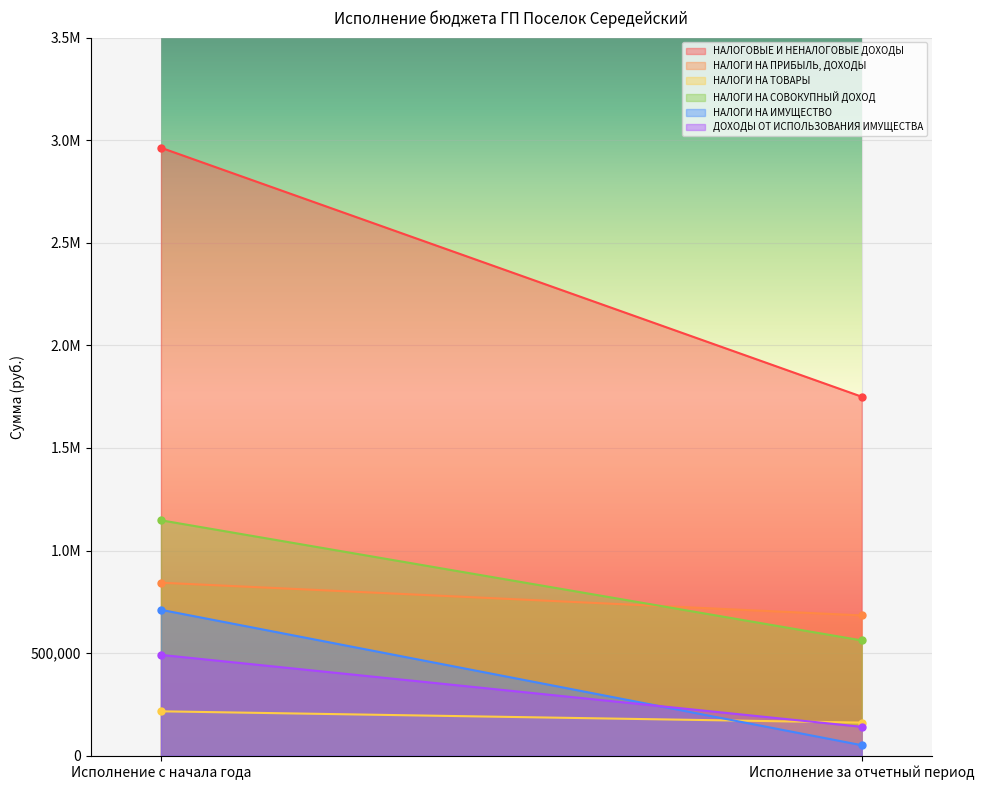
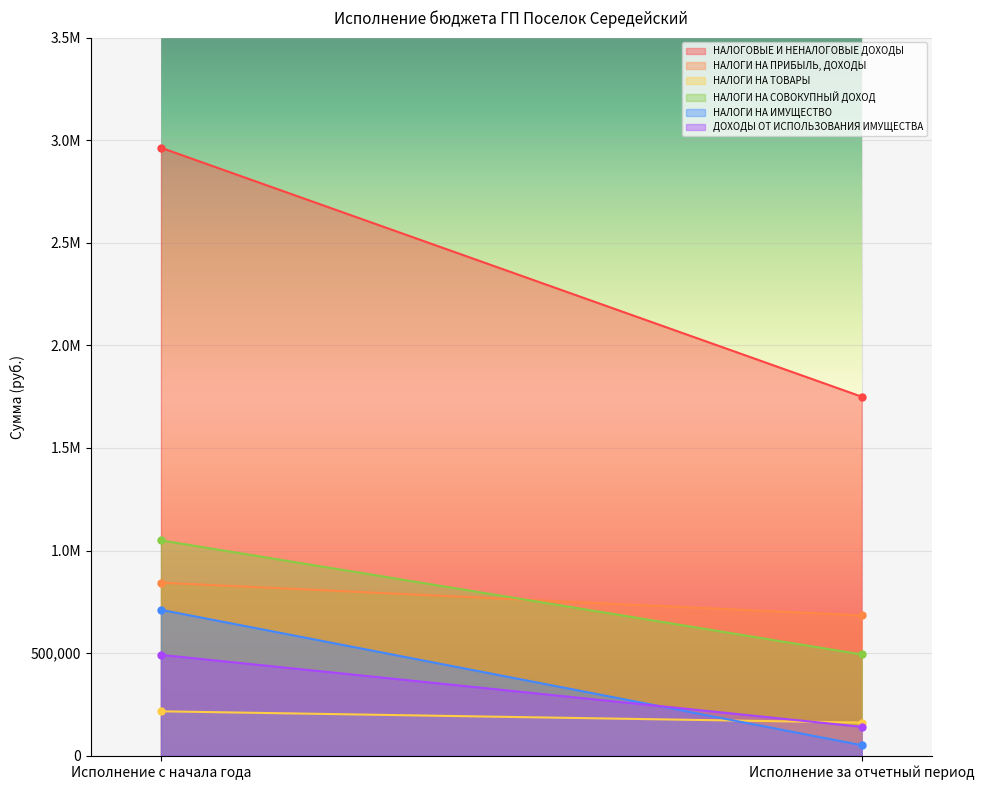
НАЛОГИ НА СОВОКУПНЫЙ ДОХОД, Исполнение с начала года: 1,150,000 -> 1,050,000
НАЛОГИ НА СОВОКУПНЫЙ ДОХОД, Исполнение за отчетный период: 560,000 -> 490,000
